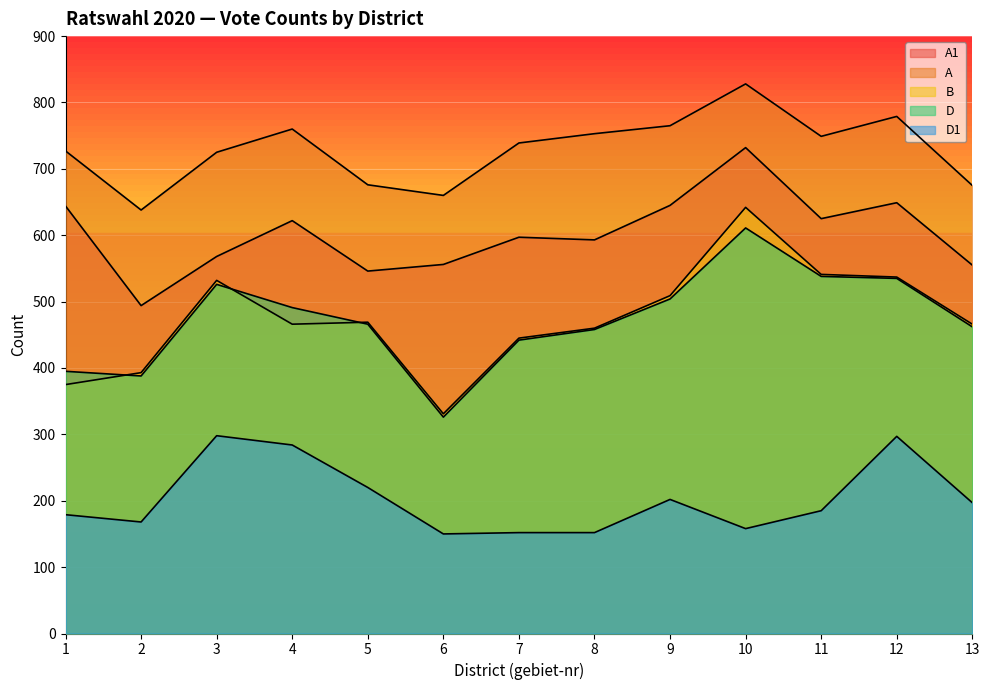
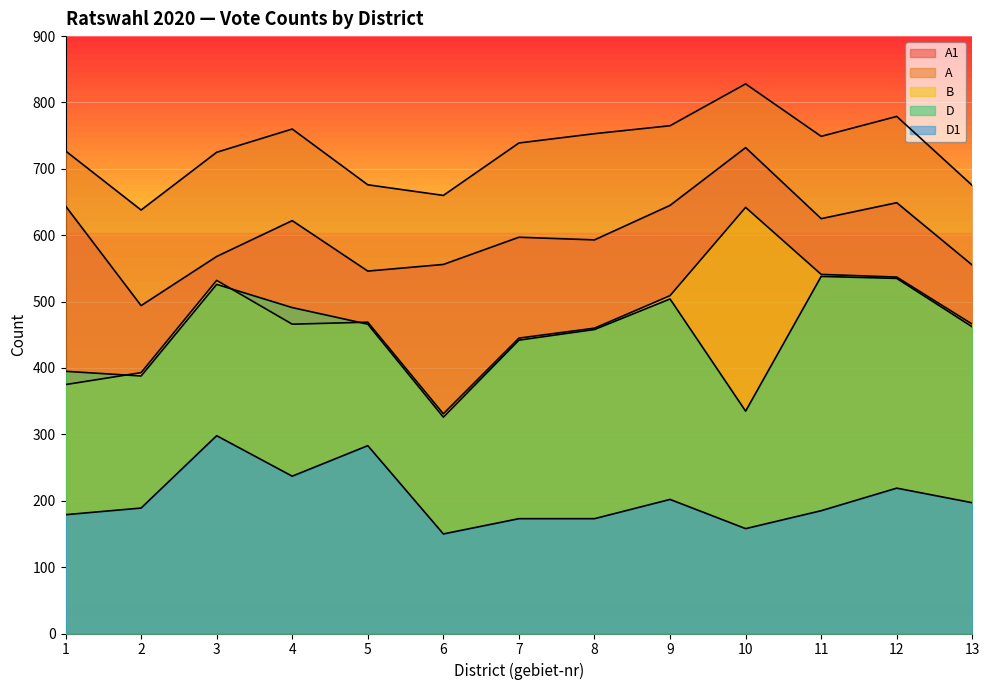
D1, 2: 170 -> 190
D1, 4: 280 -> 240
D1, 5: 220 -> 280
D1, 7: 150 -> 170
D1, 8: 150 -> 170
D, 10: 610 -> 340
D1, 12: 300 -> 220
